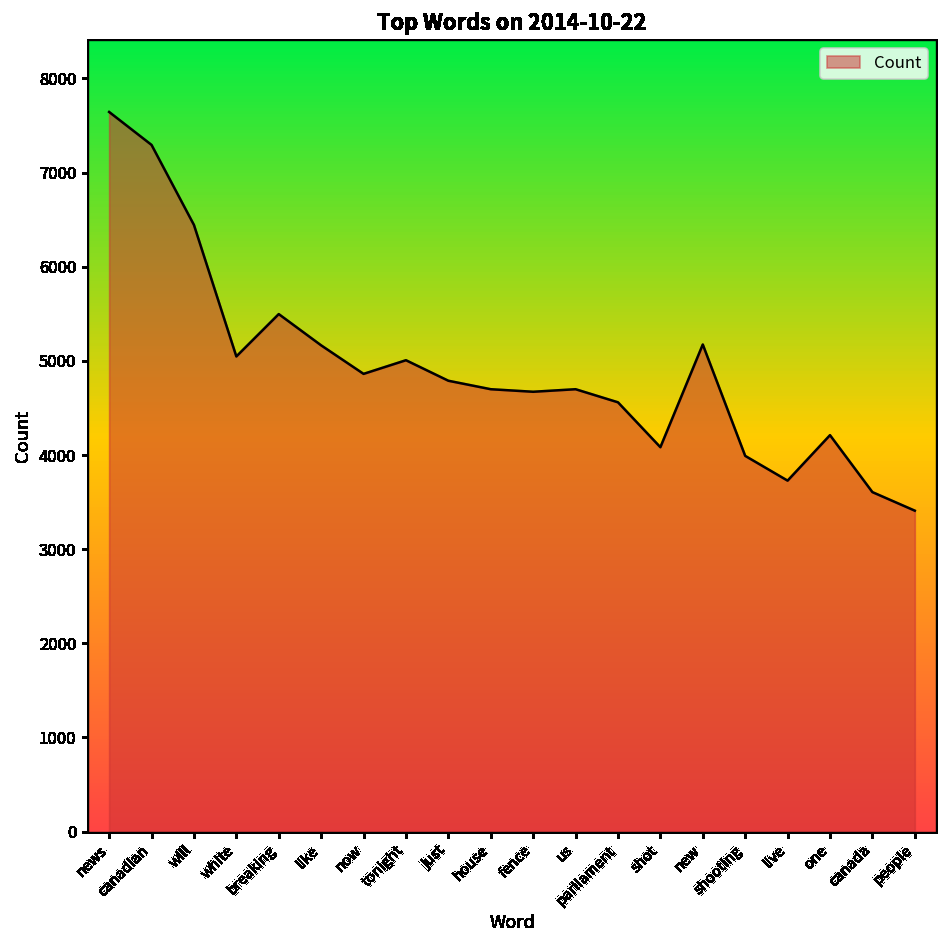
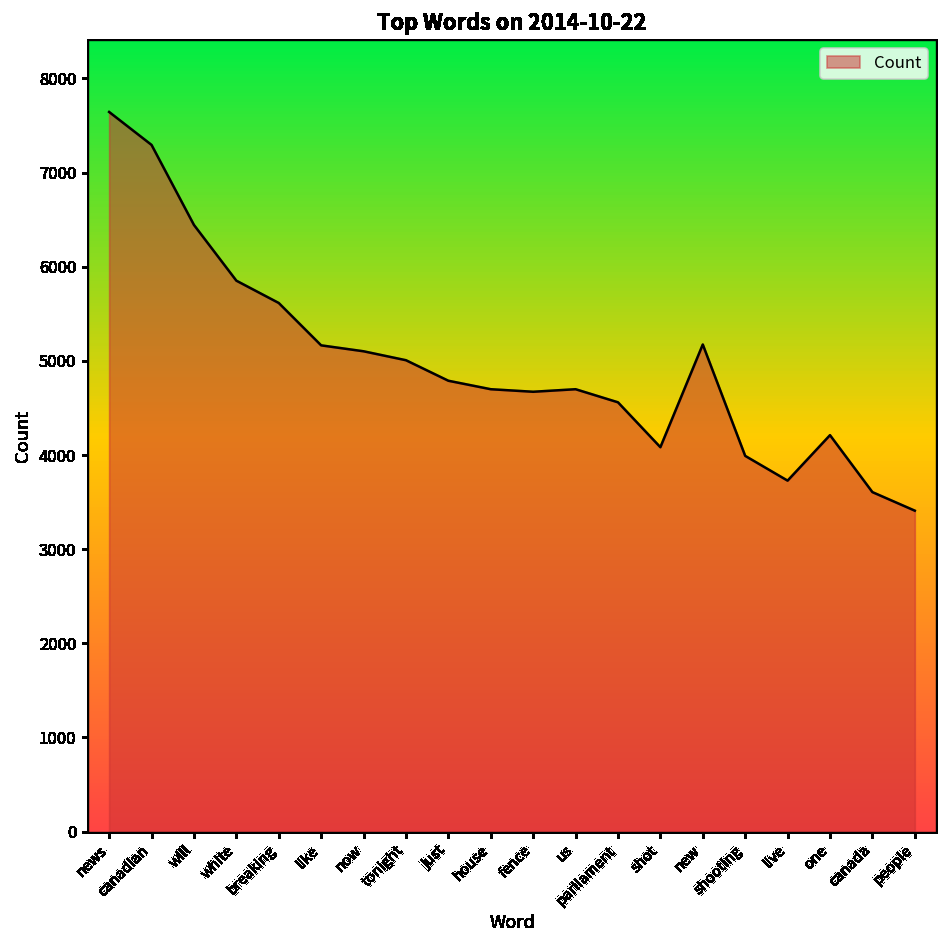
white: 5000 -> 5900
breaking: 5500 -> 5600
now: 4900 -> 5100
